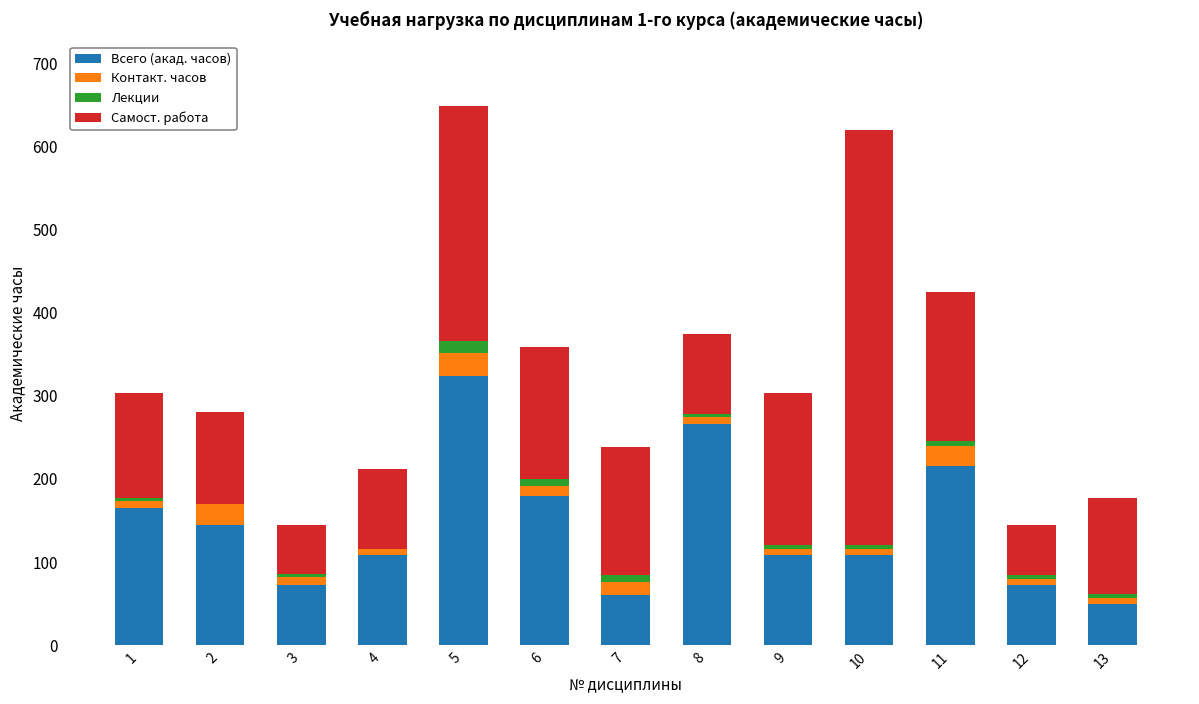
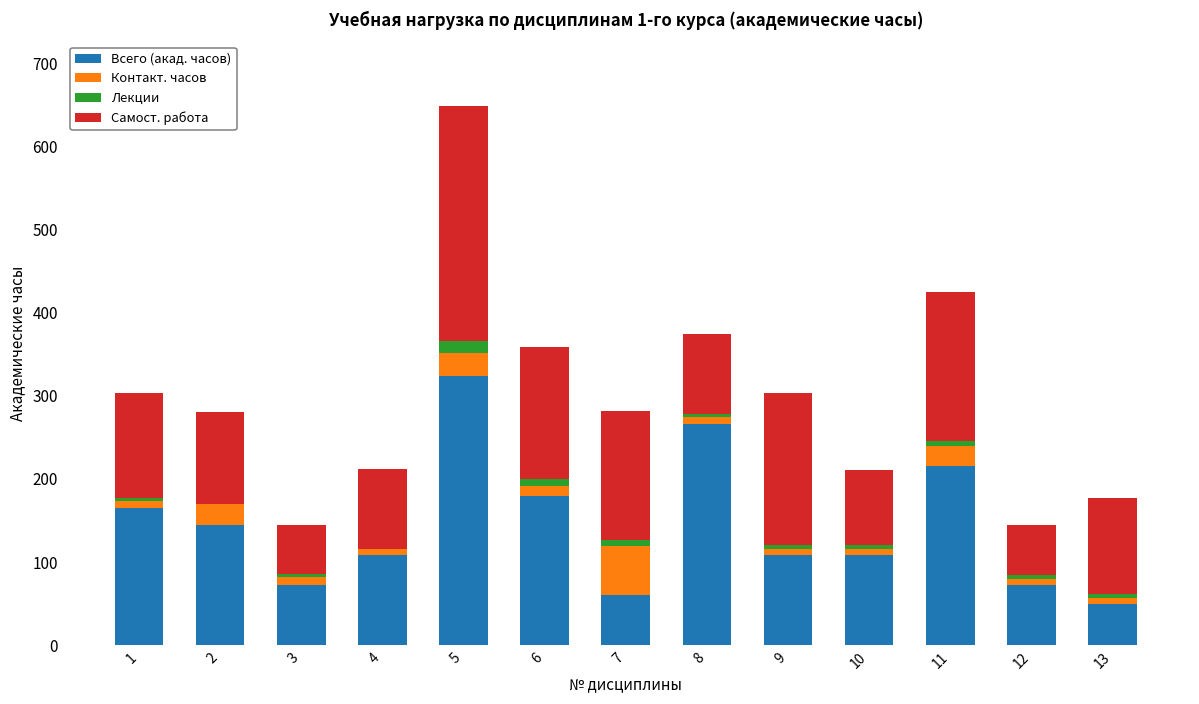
Контакт. часов, 7: 20 -> 60
Самост. работа, 10: 500 -> 90
